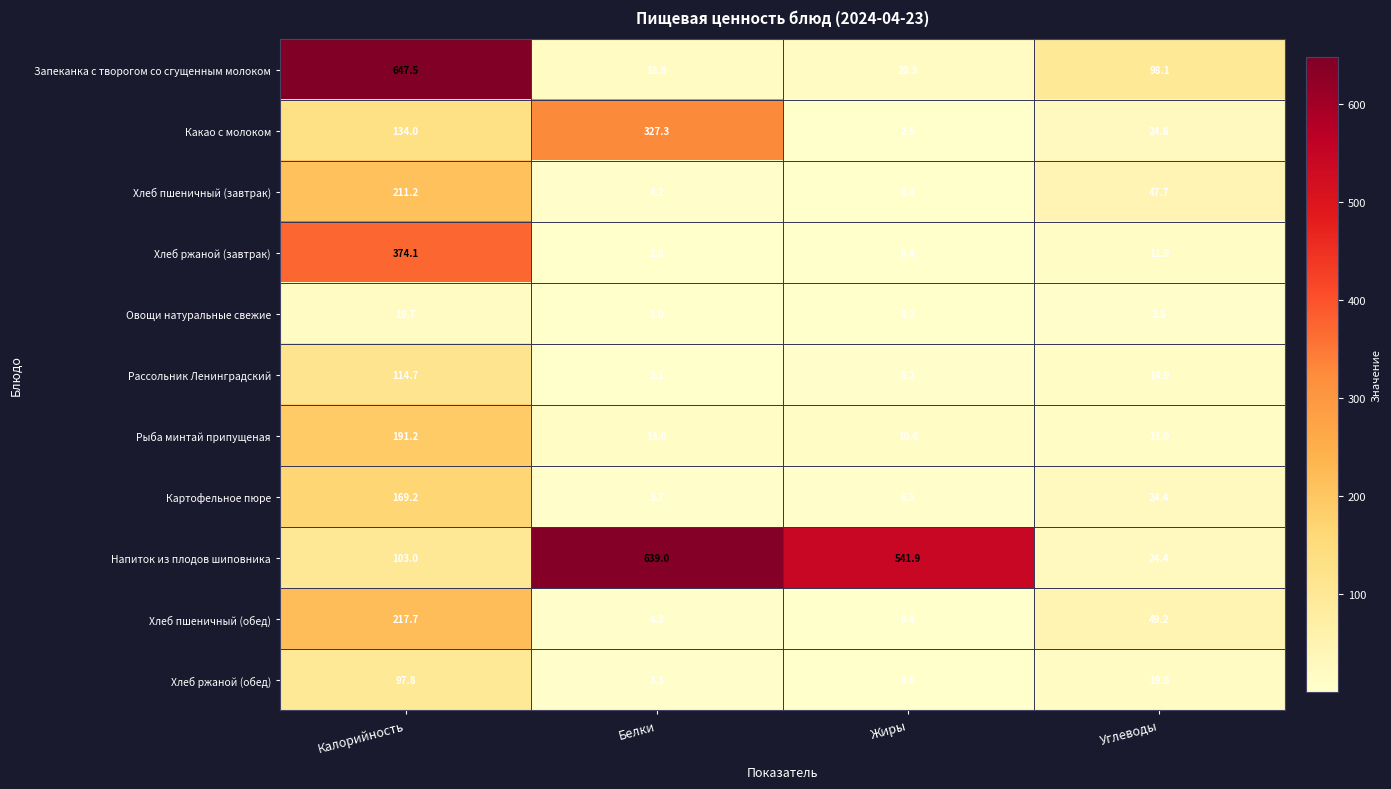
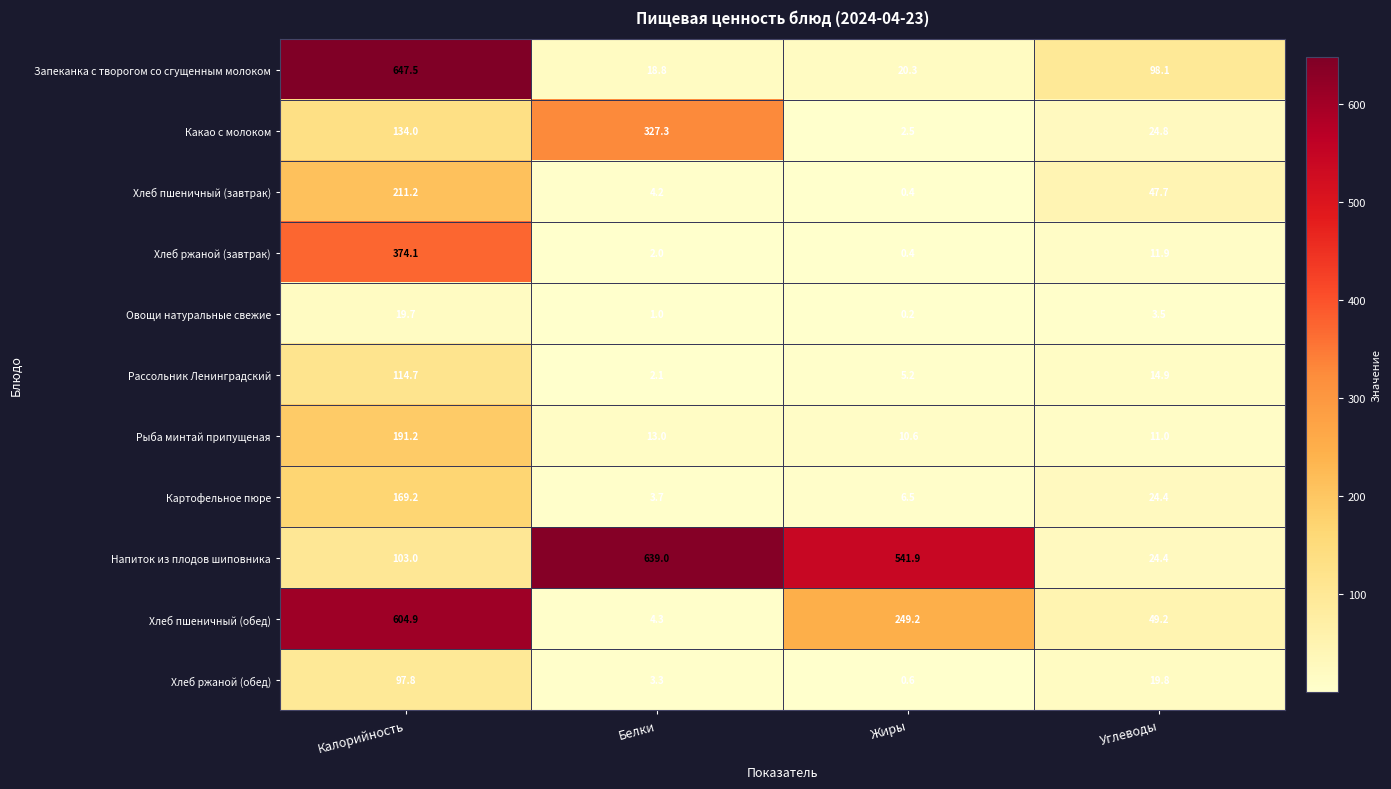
Хлеб пшеничный (обед), Калорийность: 217.7 -> 604.9
Хлеб пшеничный (обед), Жиры: 0.4 -> 249.2
